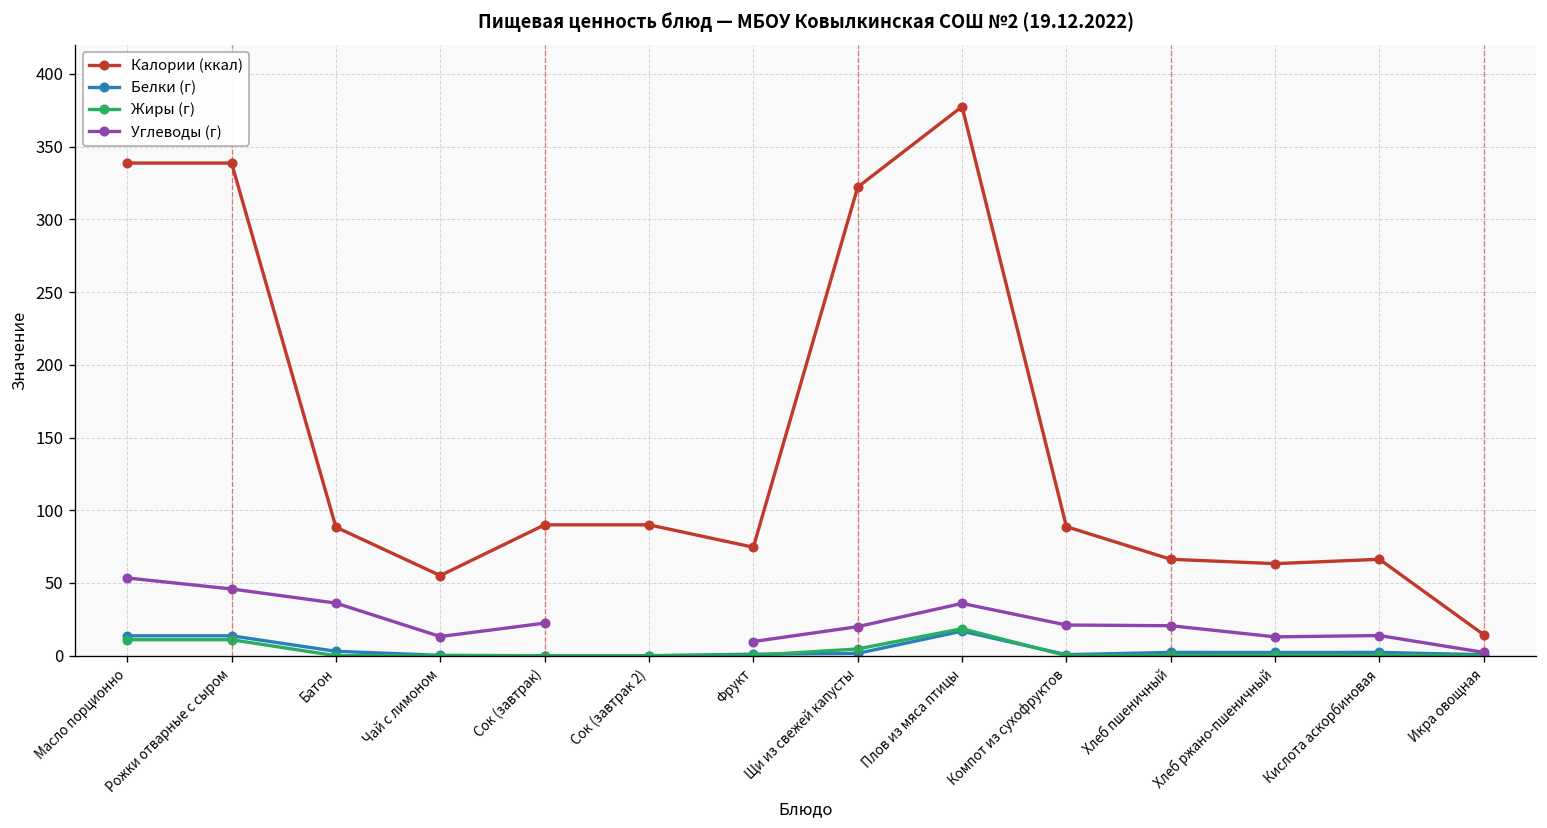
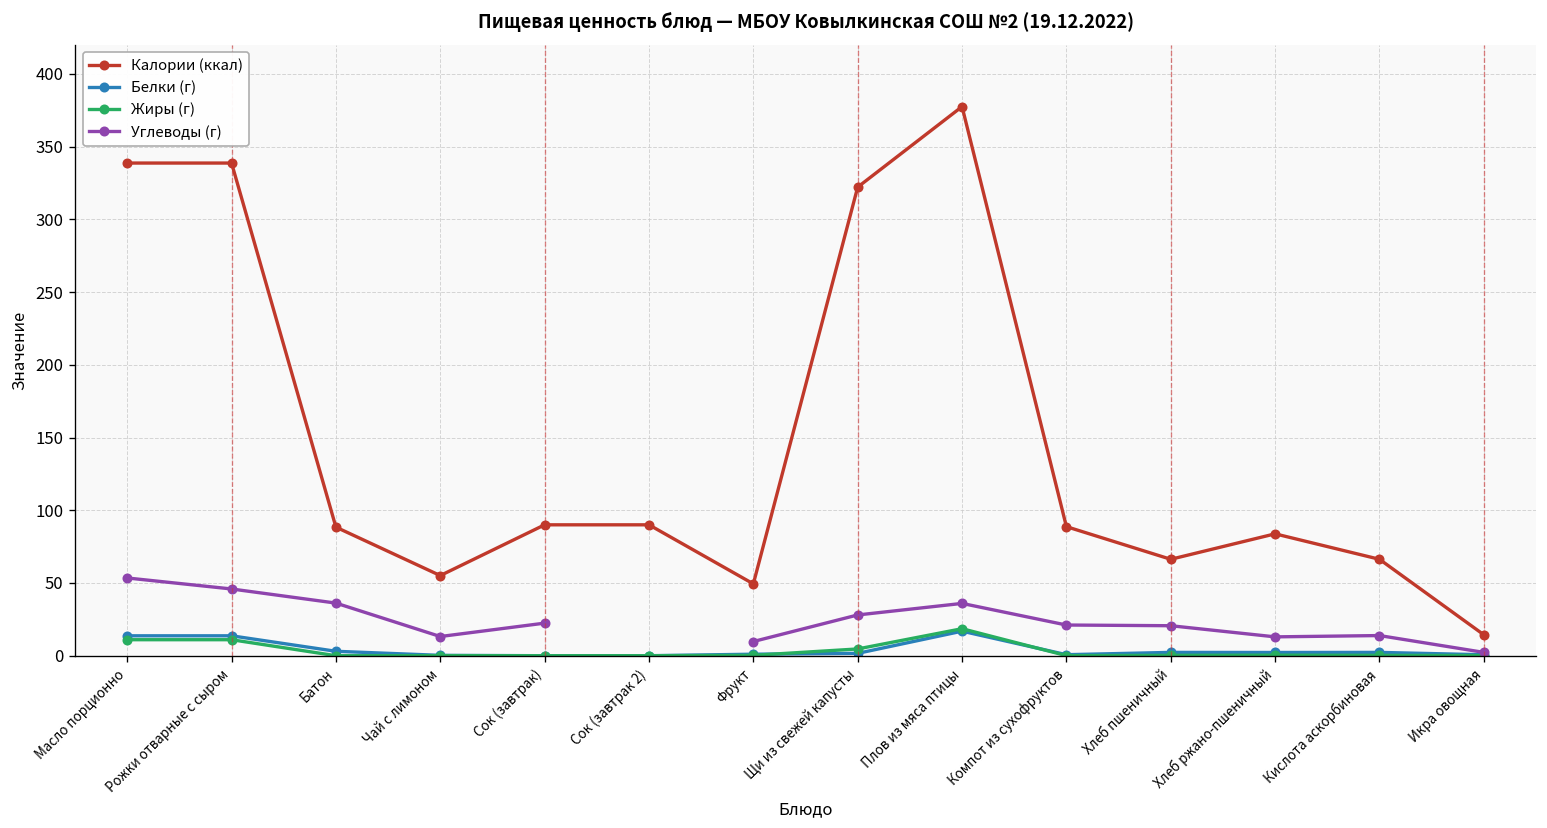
Калории (ккал), Фрукт: 75 -> 49
Углеводы (г), Щи из свежей капусты: 20 -> 28
Калории (ккал), Хлеб ржано-пшеничный: 63 -> 84
